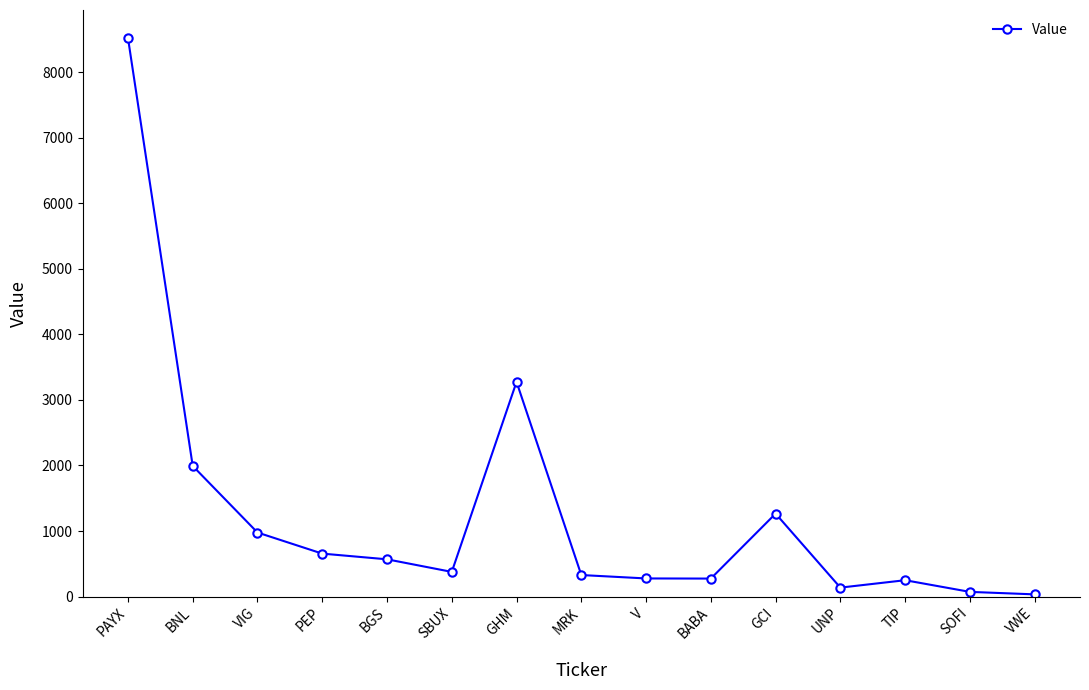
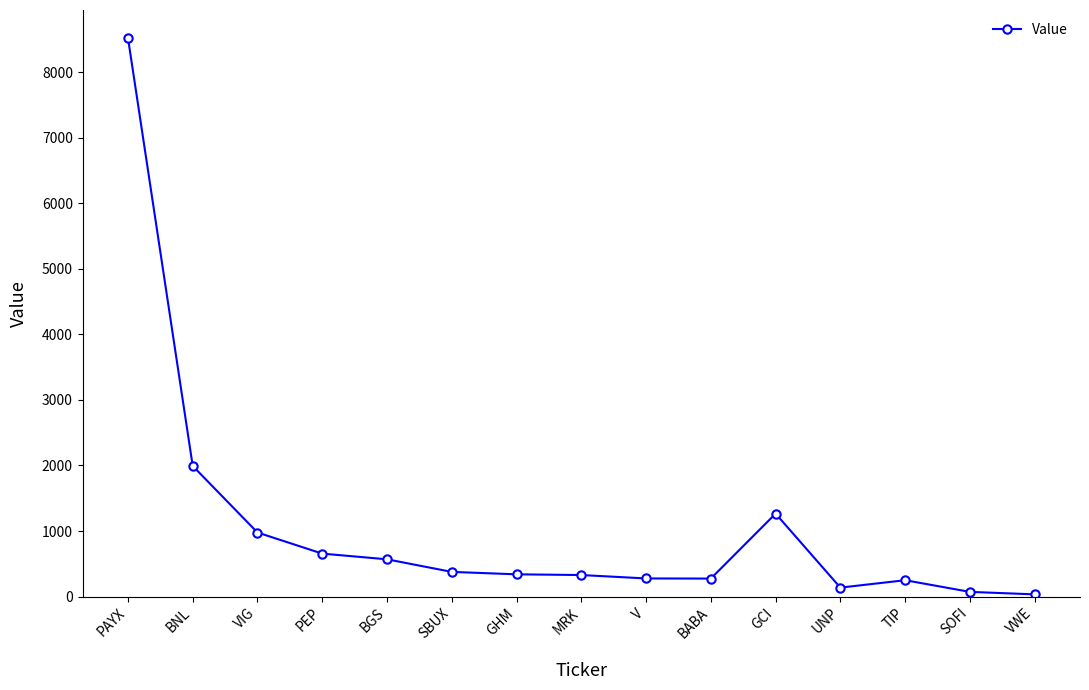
GHM: 3300 -> 300
